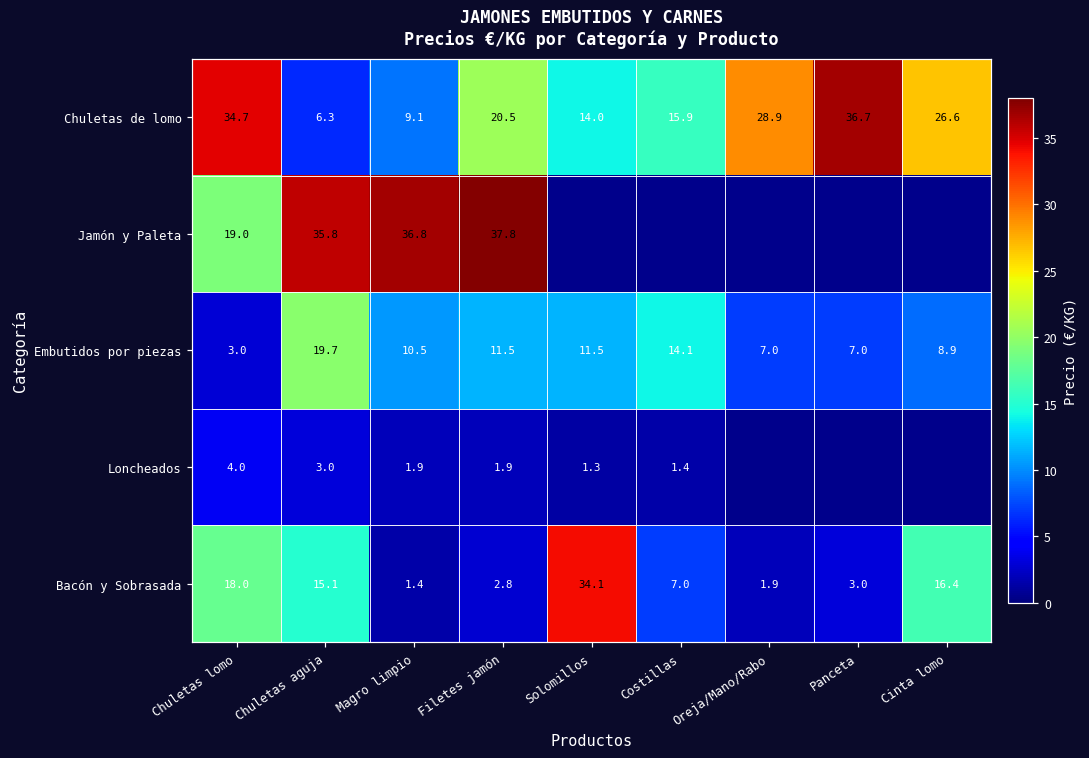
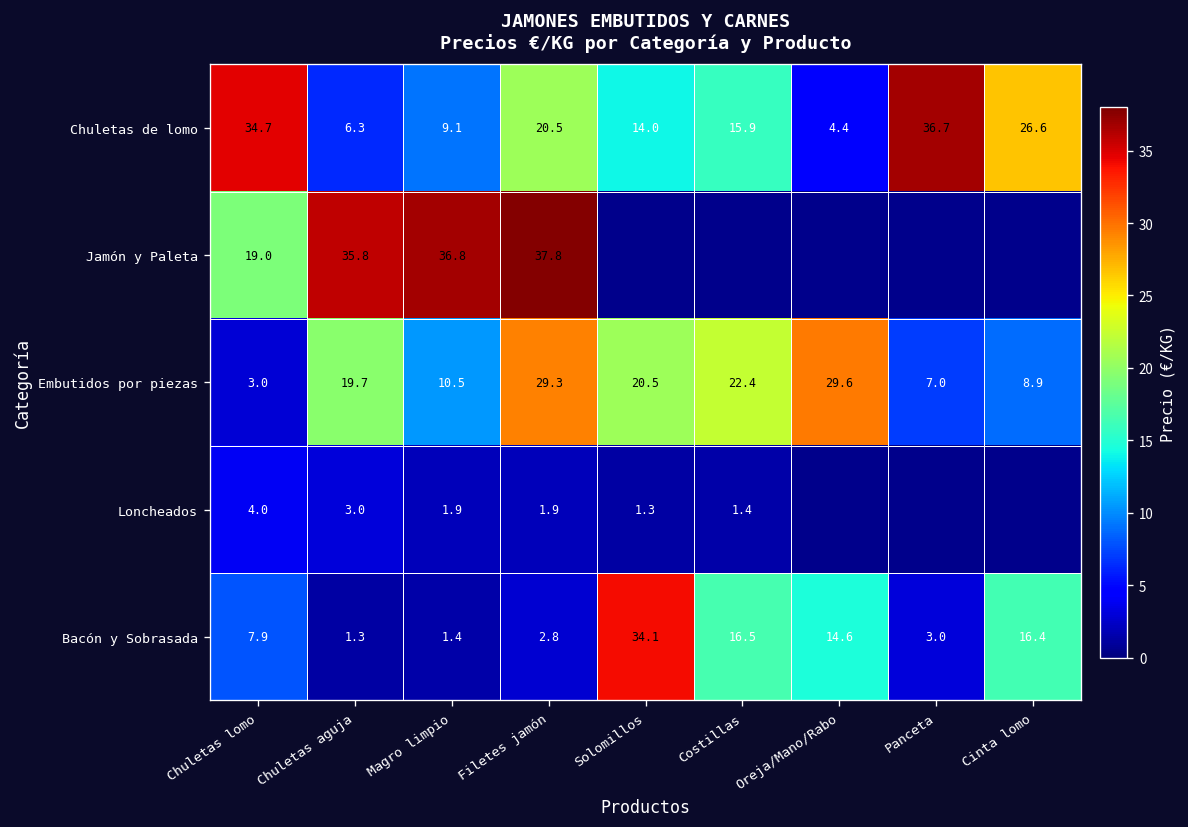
Chuletas de lomo, Oreja/Mano/Rabo: 28.9 -> 4.4
Embutidos por piezas, Filetes jamón: 11.5 -> 29.3
Embutidos por piezas, Solomillos: 11.5 -> 20.5
Embutidos por piezas, Costillas: 14.1 -> 22.4
Embutidos por piezas, Oreja/Mano/Rabo: 7.0 -> 29.6
Bacón y Sobrasada, Chuletas lomo: 18.0 -> 7.9
Bacón y Sobrasada, Chuletas aguja: 15.1 -> 1.3
Bacón y Sobrasada, Costillas: 7.0 -> 16.5
Bacón y Sobrasada, Oreja/Mano/Rabo: 1.9 -> 14.6
